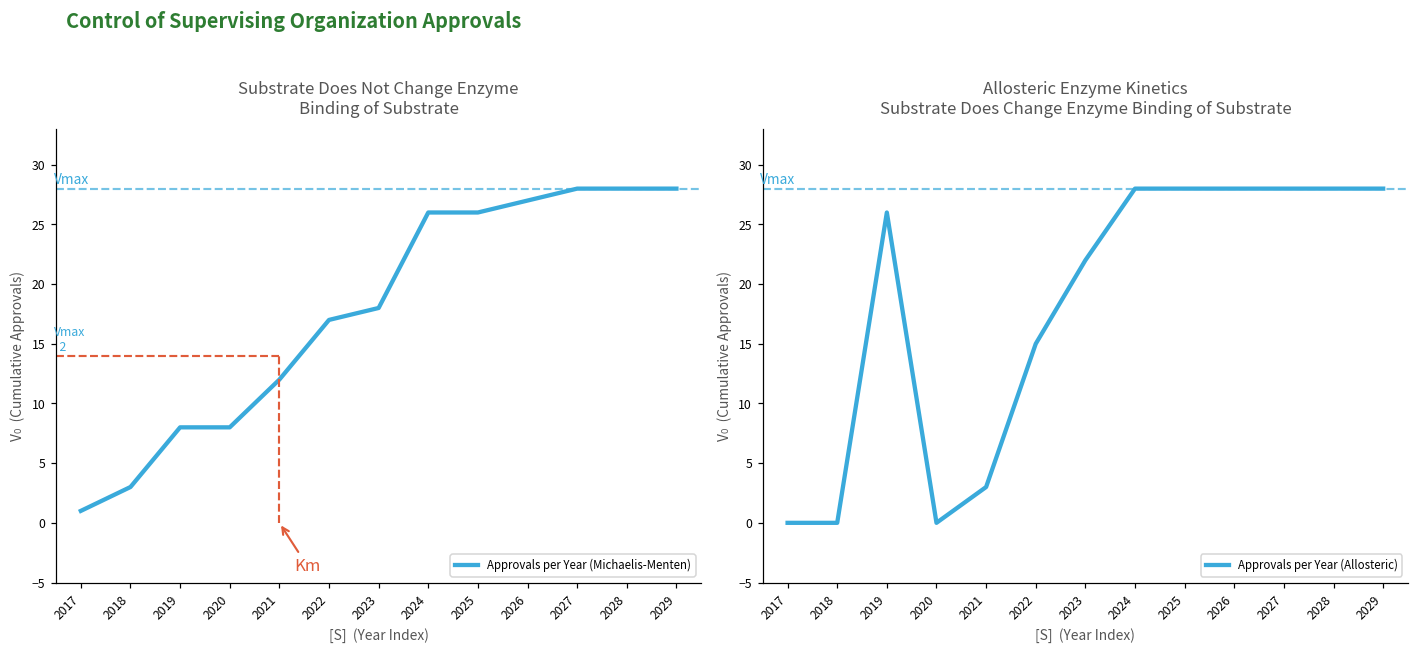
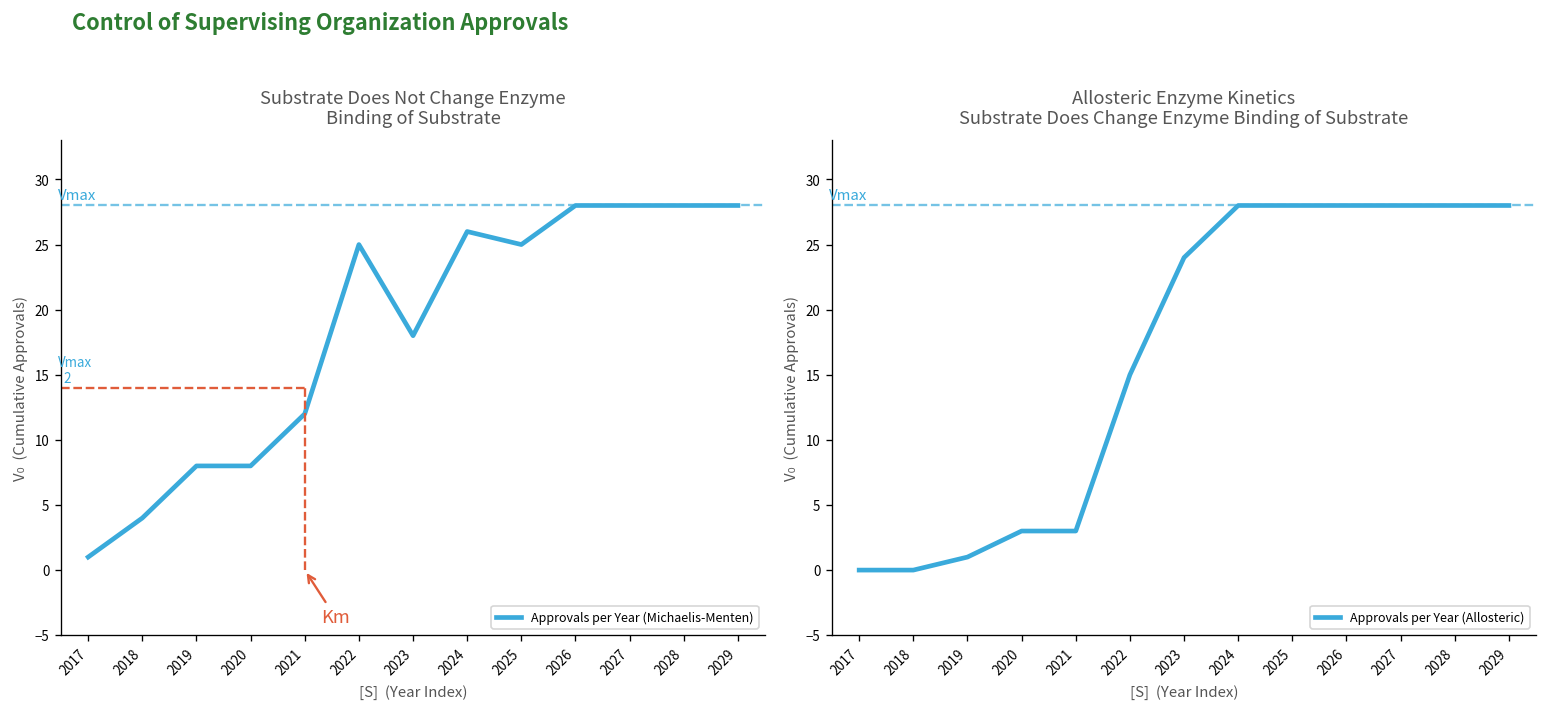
Substrate Does Not Change Enzyme Binding of Substrate, 2018: 3 -> 4
Substrate Does Not Change Enzyme Binding of Substrate, 2022: 17 -> 25
Substrate Does Not Change Enzyme Binding of Substrate, 2025: 26 -> 25
Substrate Does Not Change Enzyme Binding of Substrate, 2026: 27 -> 28
Allosteric Enzyme Kinetics Substrate Does Change Enzyme Binding of Substrate, 2019: 26 -> 1
Allosteric Enzyme Kinetics Substrate Does Change Enzyme Binding of Substrate, 2020: 0 -> 3
Allosteric Enzyme Kinetics Substrate Does Change Enzyme Binding of Substrate, 2023: 22 -> 24
